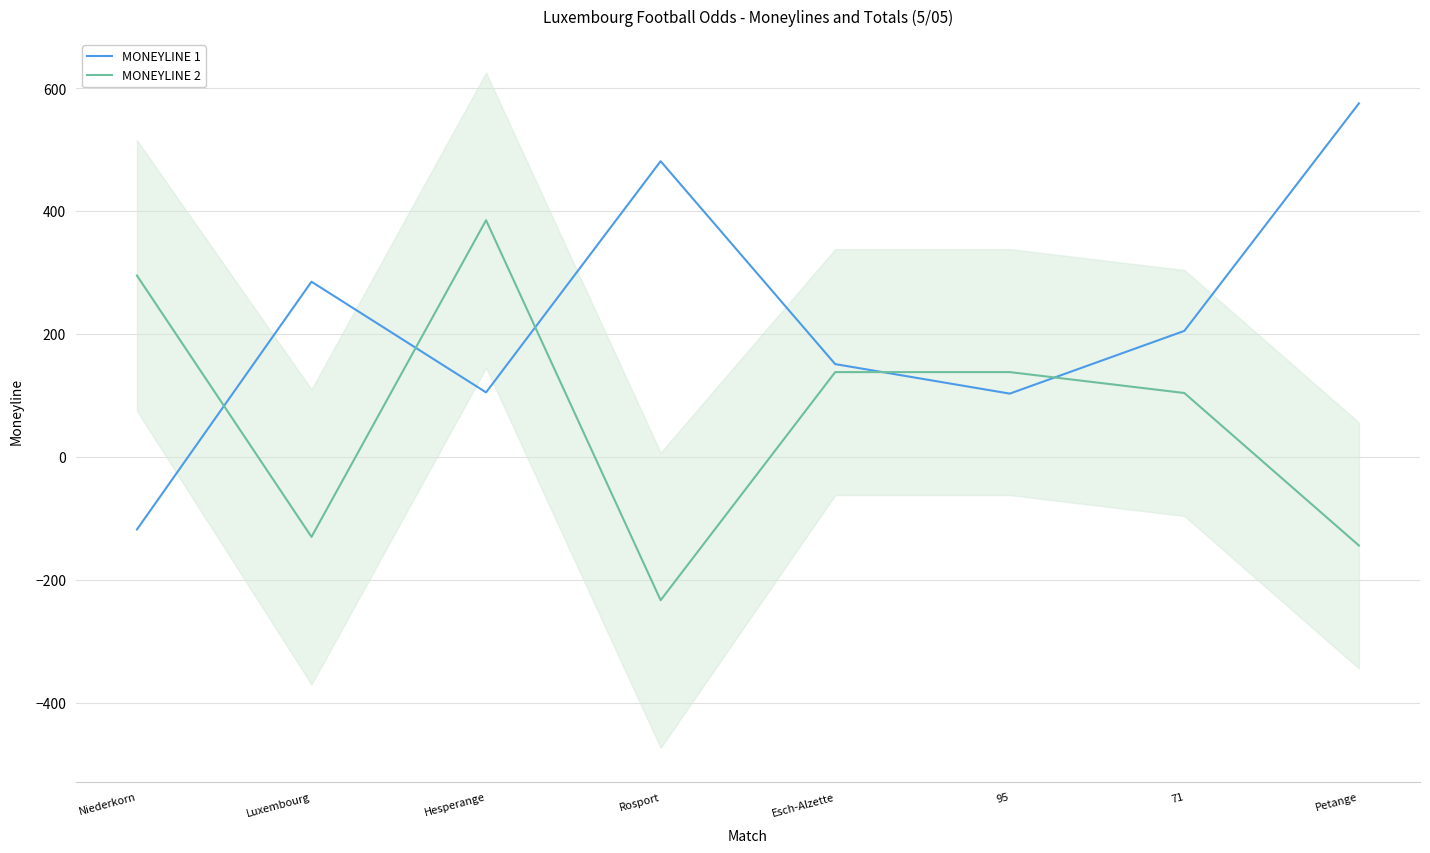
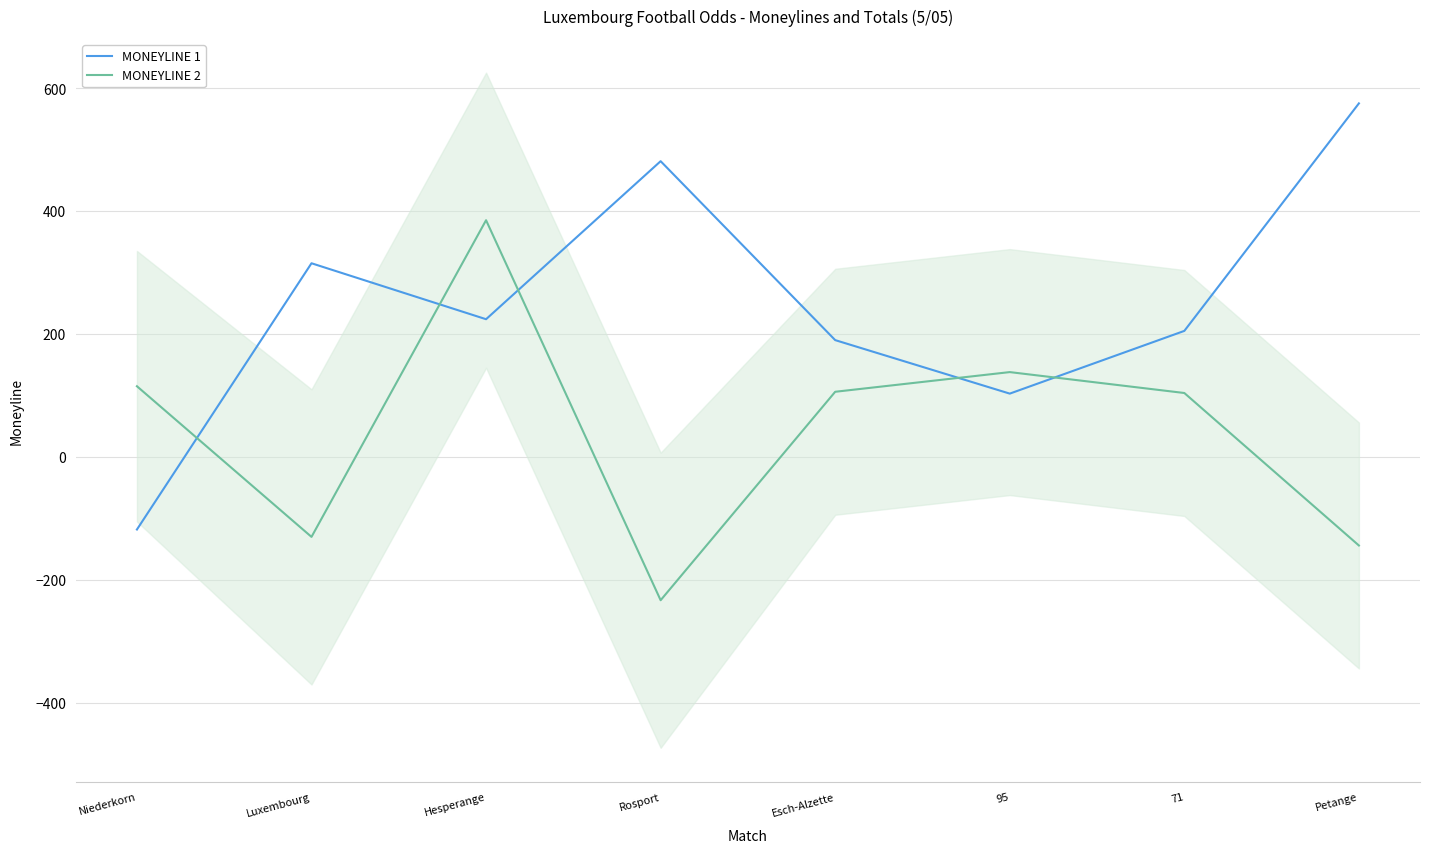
MONEYLINE 2, Niederkorn: 300 -> 120
MONEYLINE 1, Luxembourg: 290 -> 320
MONEYLINE 1, Hesperange: 110 -> 220
MONEYLINE 1, Esch-Alzette: 150 -> 190
MONEYLINE 2, Esch-Alzette: 140 -> 110
